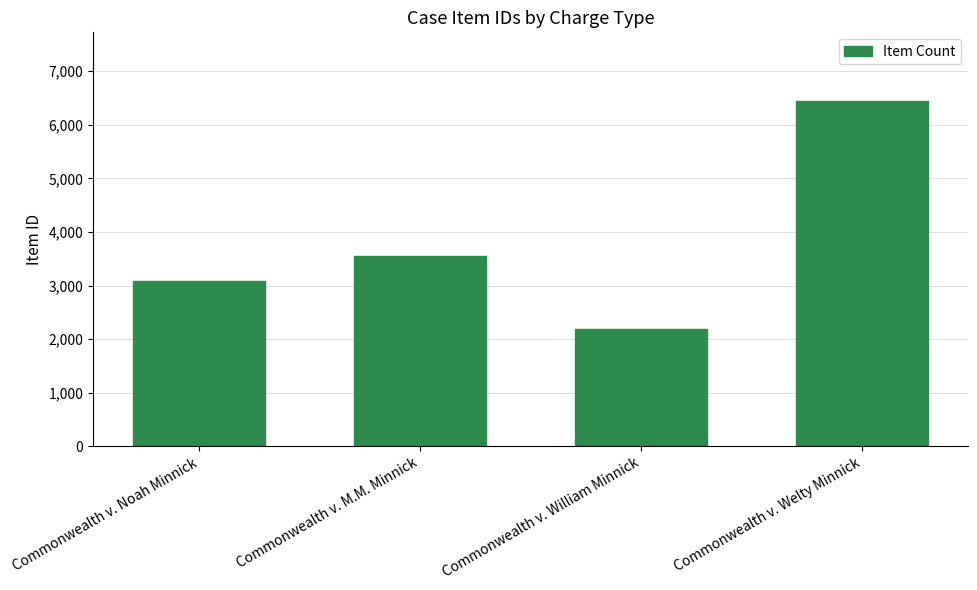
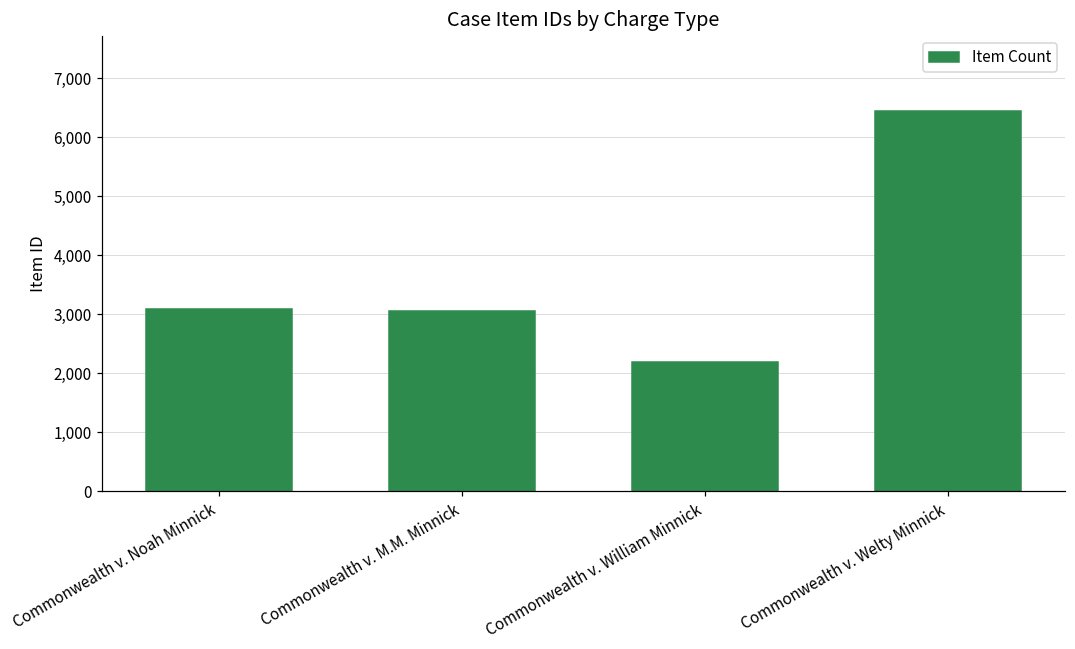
Commonwealth v. M.M. Minnick: 3,600 -> 3,100
